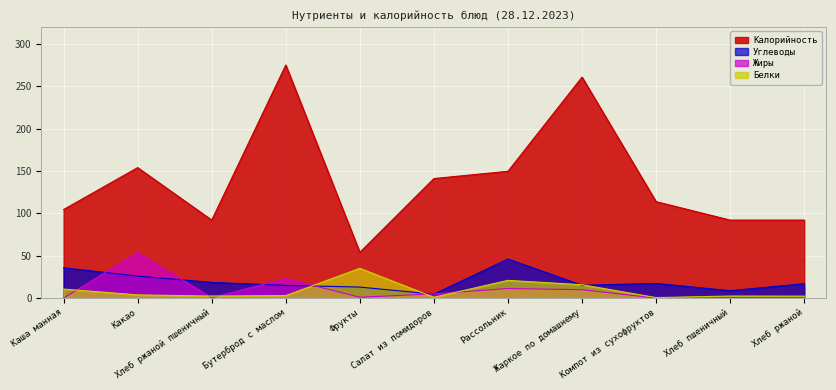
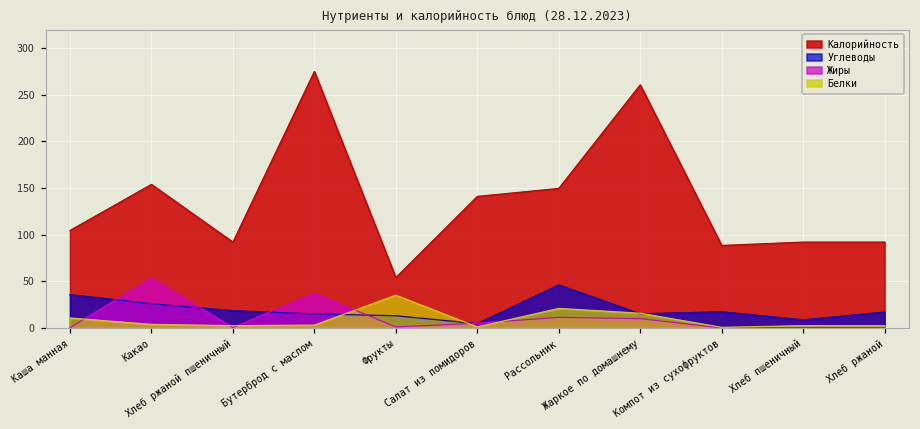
Жиры, Бутерброд с маслом: 20 -> 40
Калорийность, Компот из сухофруктов: 110 -> 90
